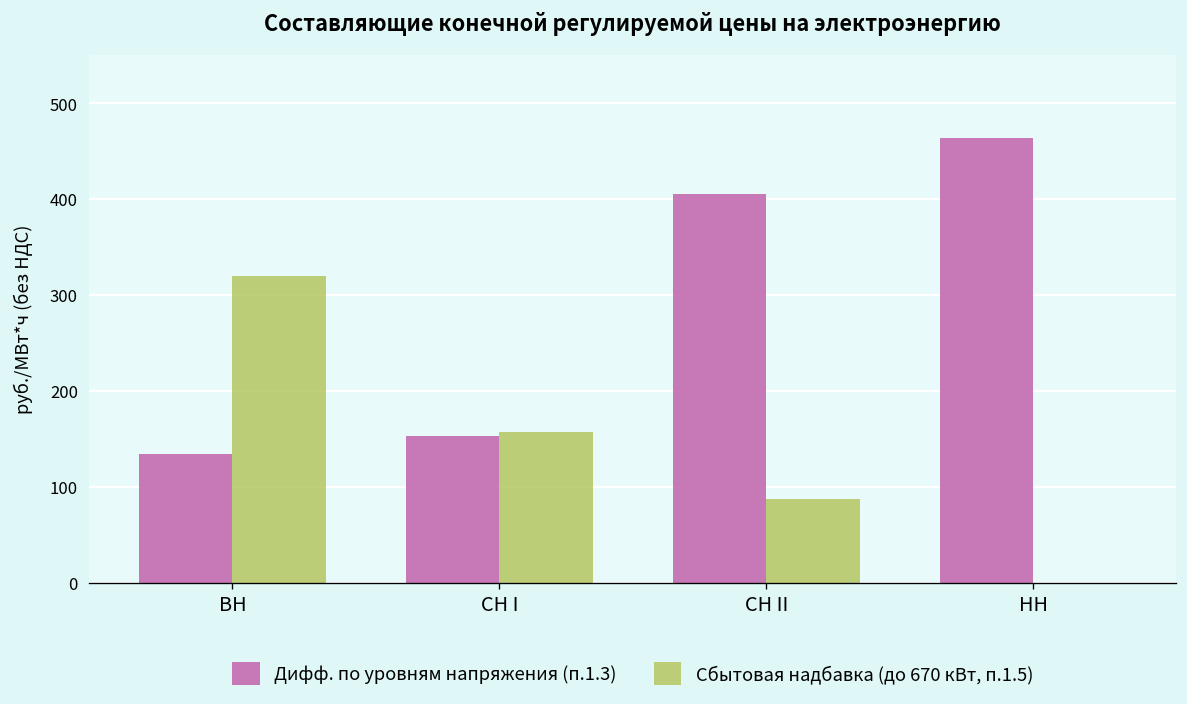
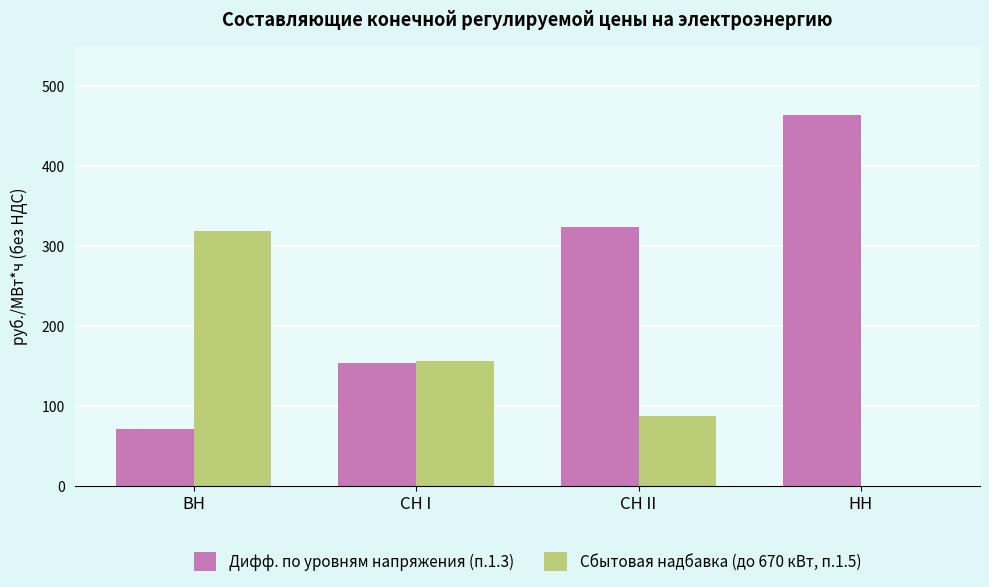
Дифф. по уровням напряжения (п.1.3), ВН: 130 -> 70
Дифф. по уровням напряжения (п.1.3), СН II: 410 -> 320
